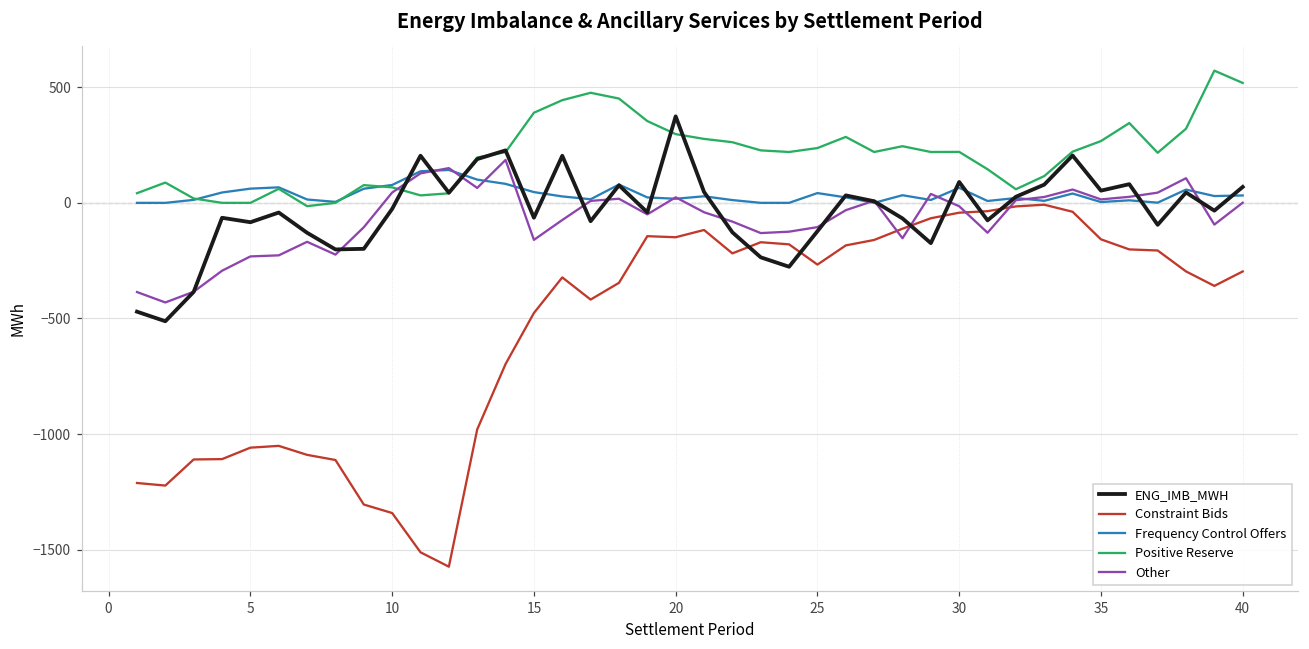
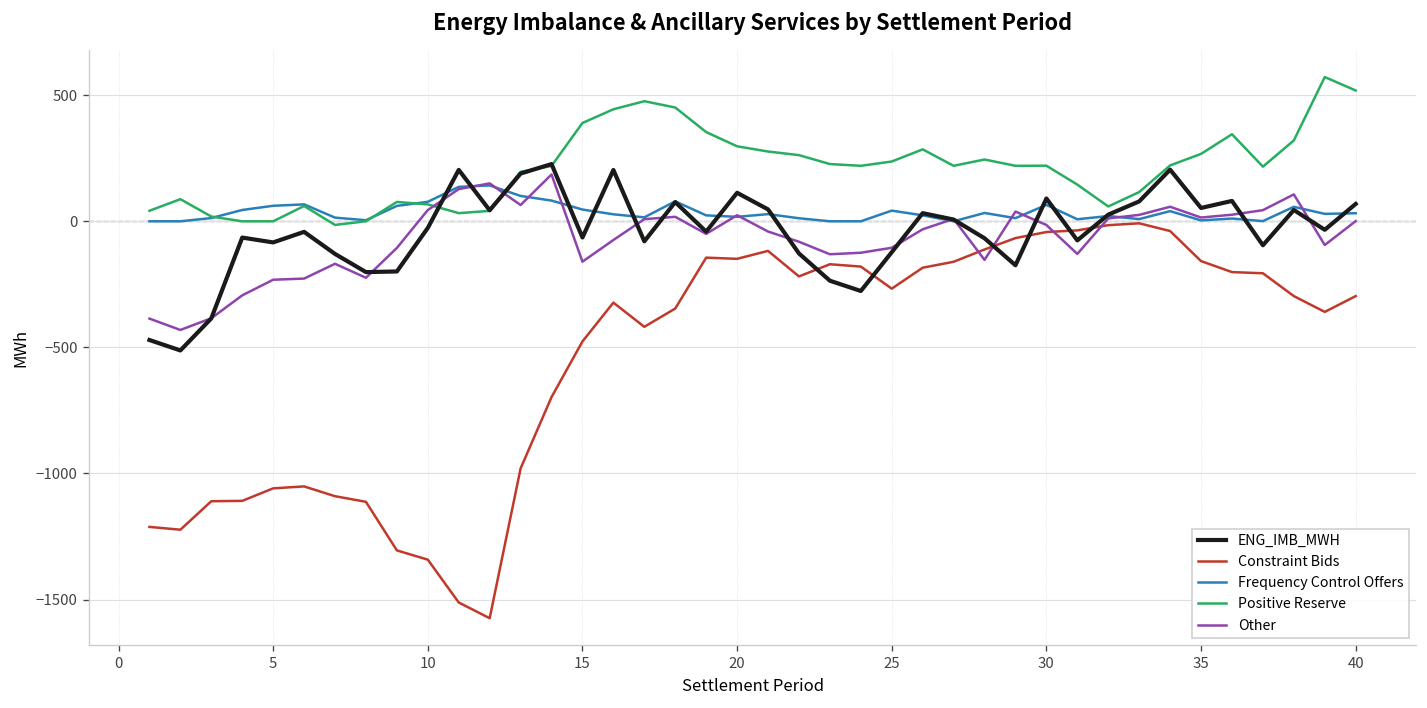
ENG_IMB_MWH, 20: 370 -> 110
